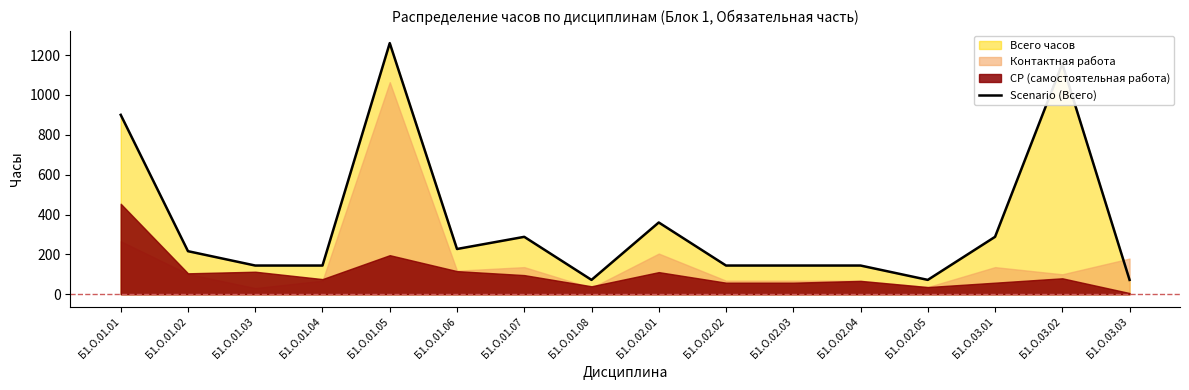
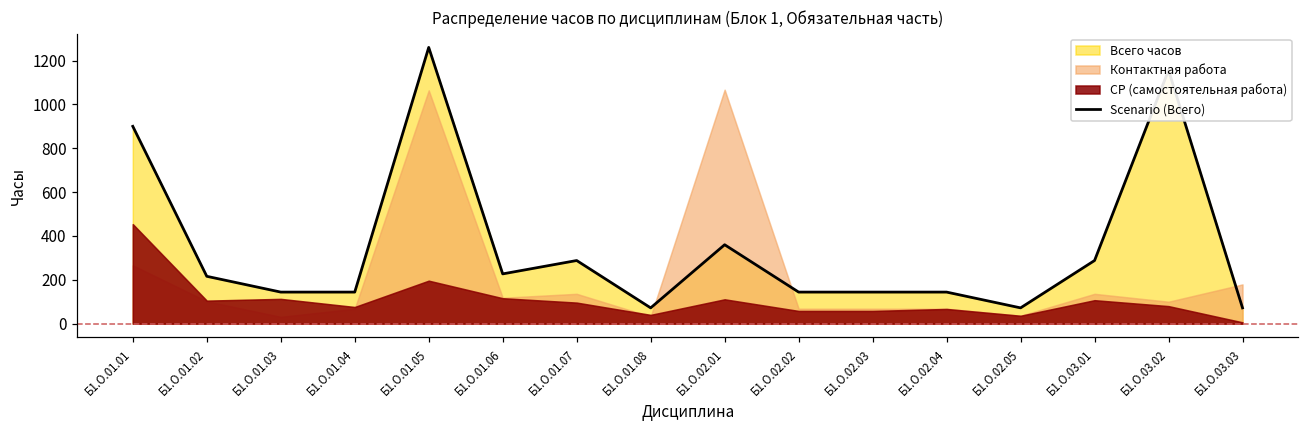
Контактная работа, Б1.О.02.01: 200 -> 1070
СР (самостоятельная работа), Б1.О.03.01: 60 -> 110
